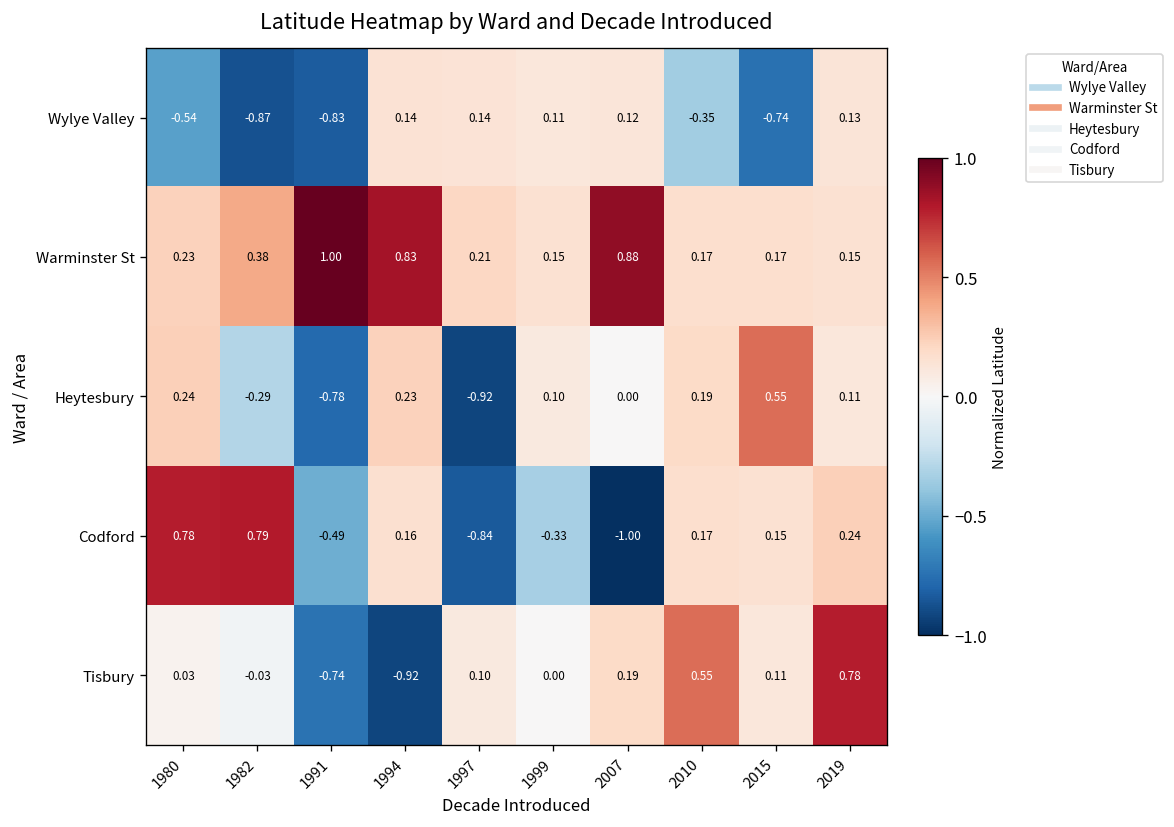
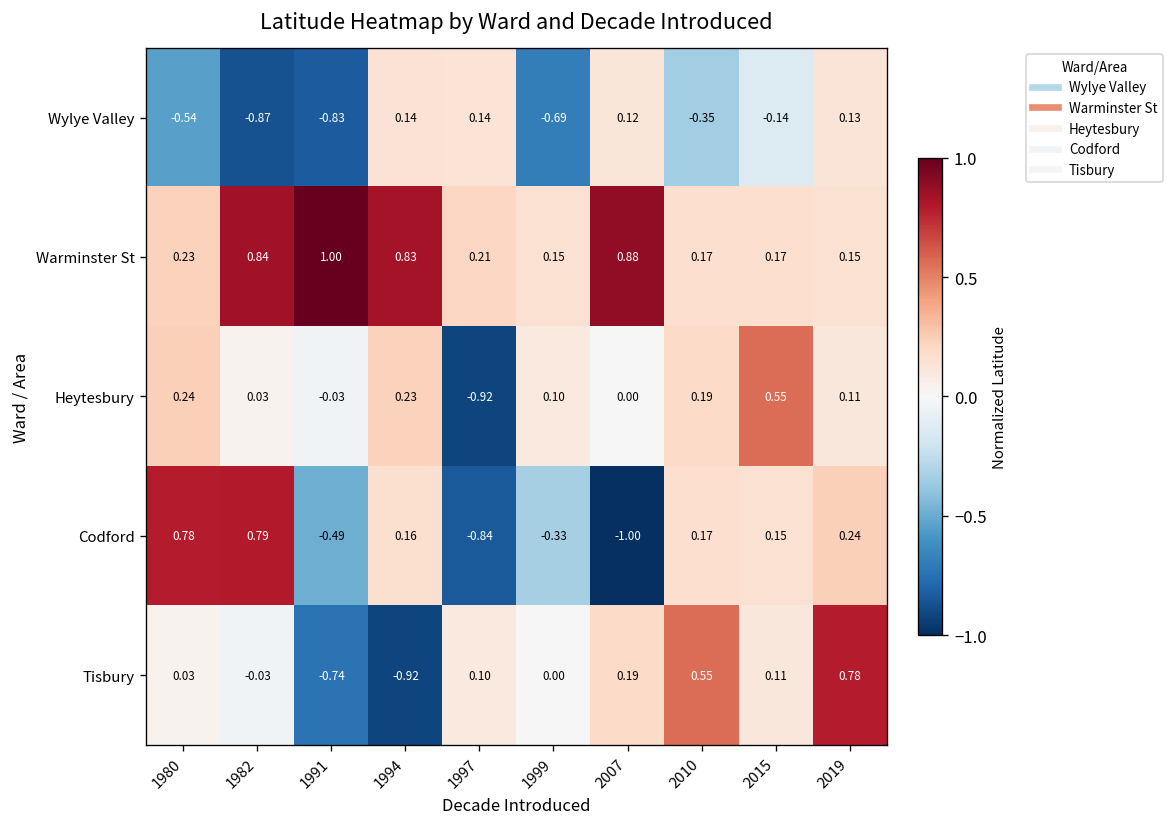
Wylye Valley, 1999: 0.11 -> -0.69
Wylye Valley, 2015: -0.74 -> -0.14
Warminster St, 1982: 0.38 -> 0.84
Heytesbury, 1982: -0.29 -> 0.03
Heytesbury, 1991: -0.78 -> -0.03
